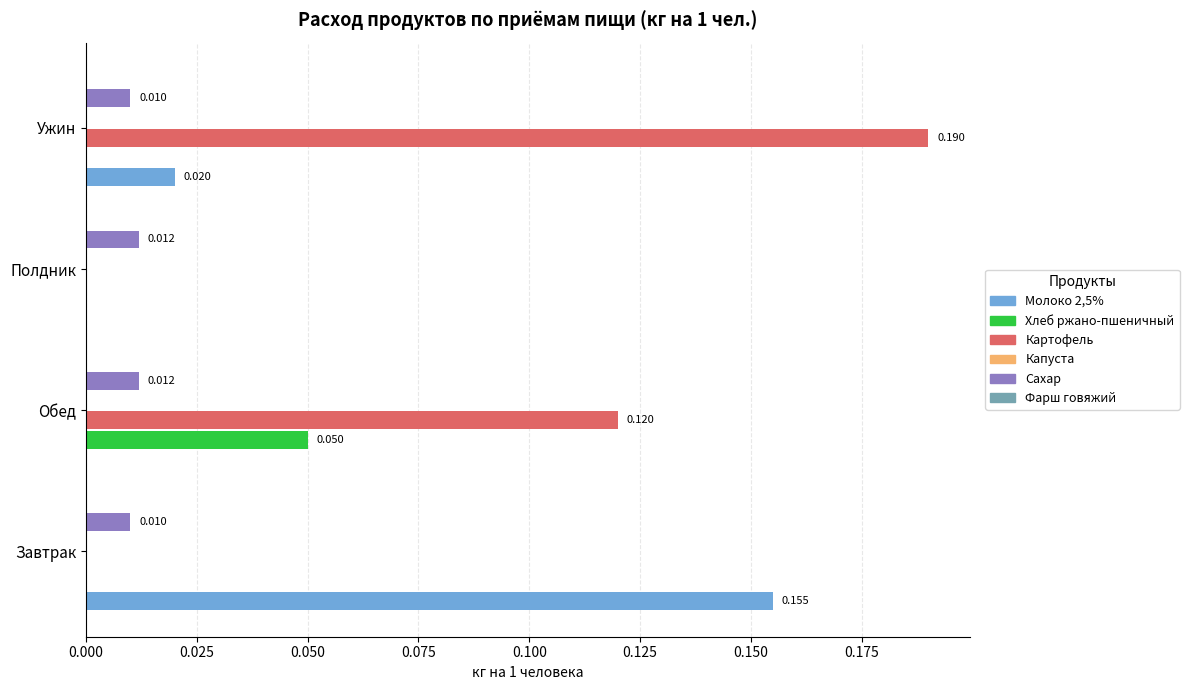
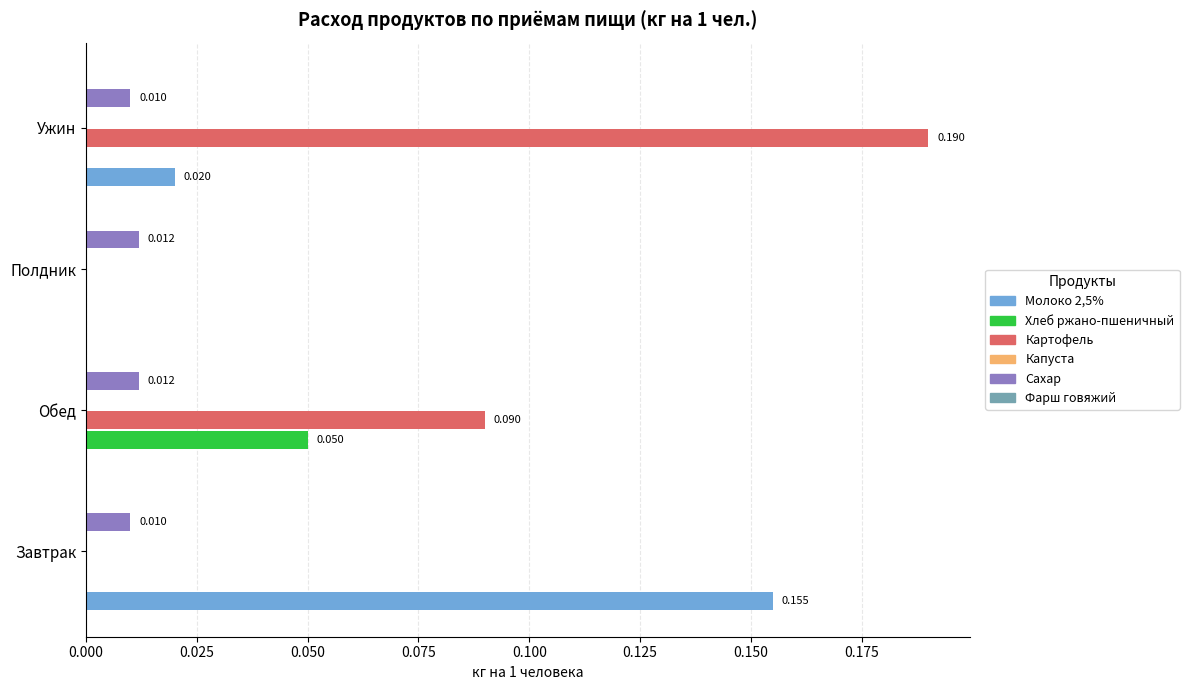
Картофель, Обед: 0.120 -> 0.090
